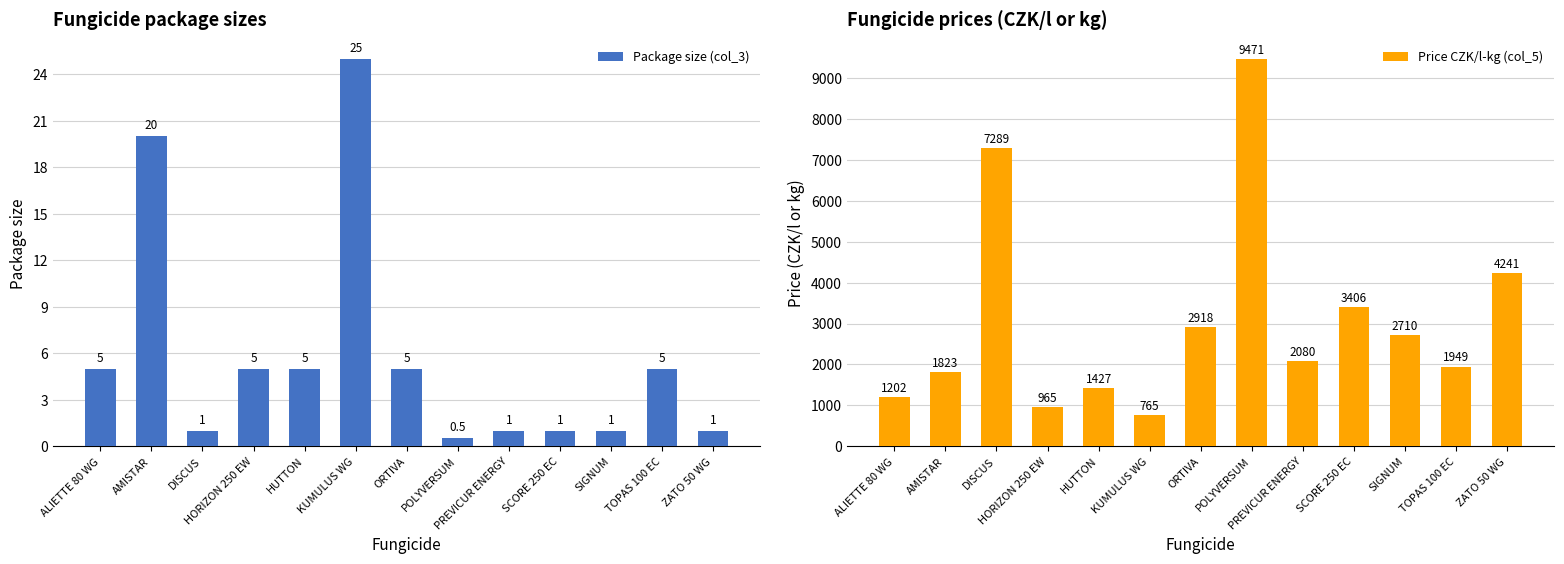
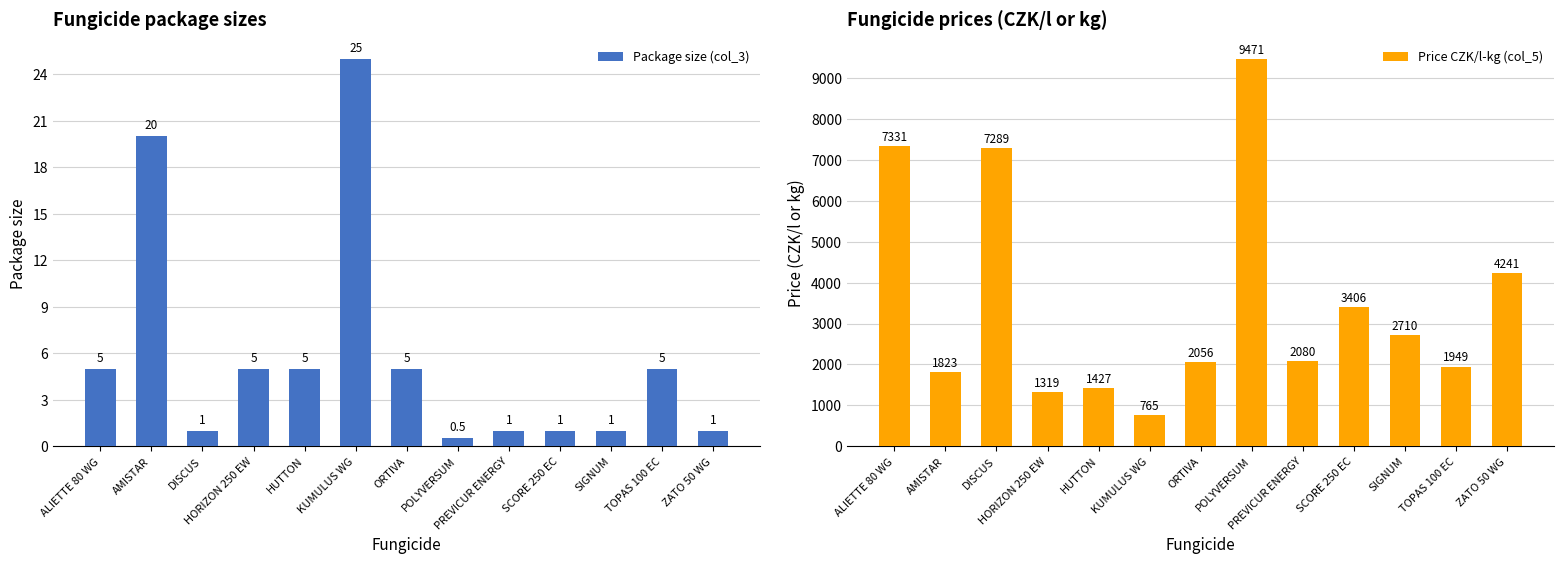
Fungicide prices (CZK/l or kg), ALIETTE 80 WG: 1202 -> 7331
Fungicide prices (CZK/l or kg), HORIZON 250 EW: 965 -> 1319
Fungicide prices (CZK/l or kg), ORTIVA: 2918 -> 2056
